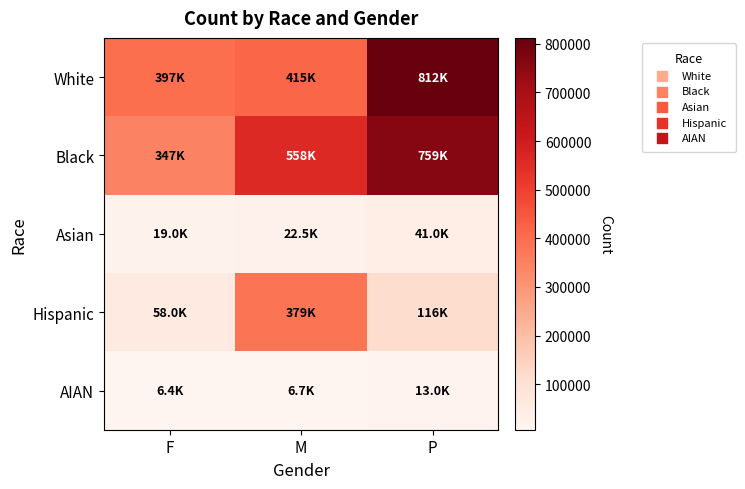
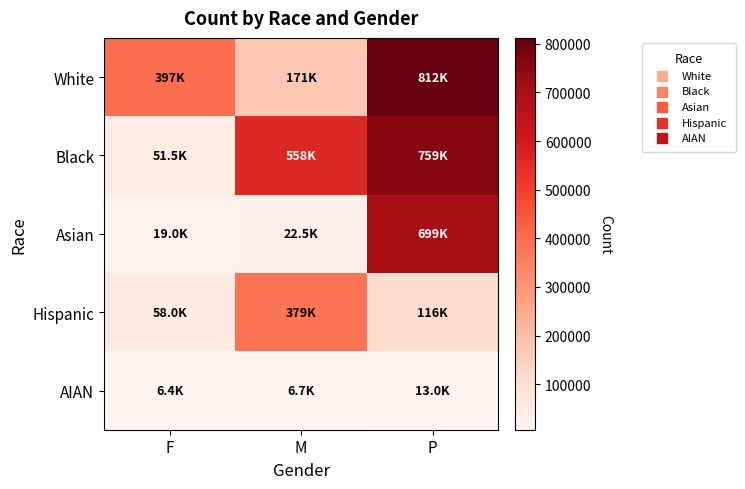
White, M: 415K -> 171K
Black, F: 347K -> 51.5K
Asian, P: 41.0K -> 699K
